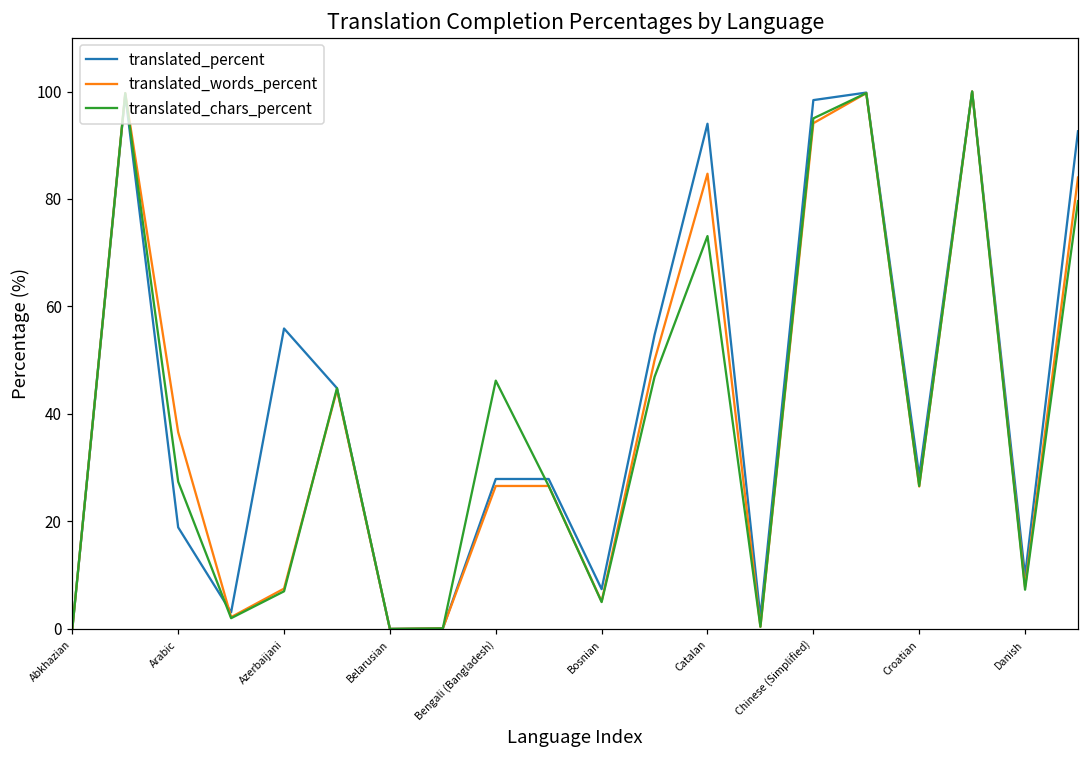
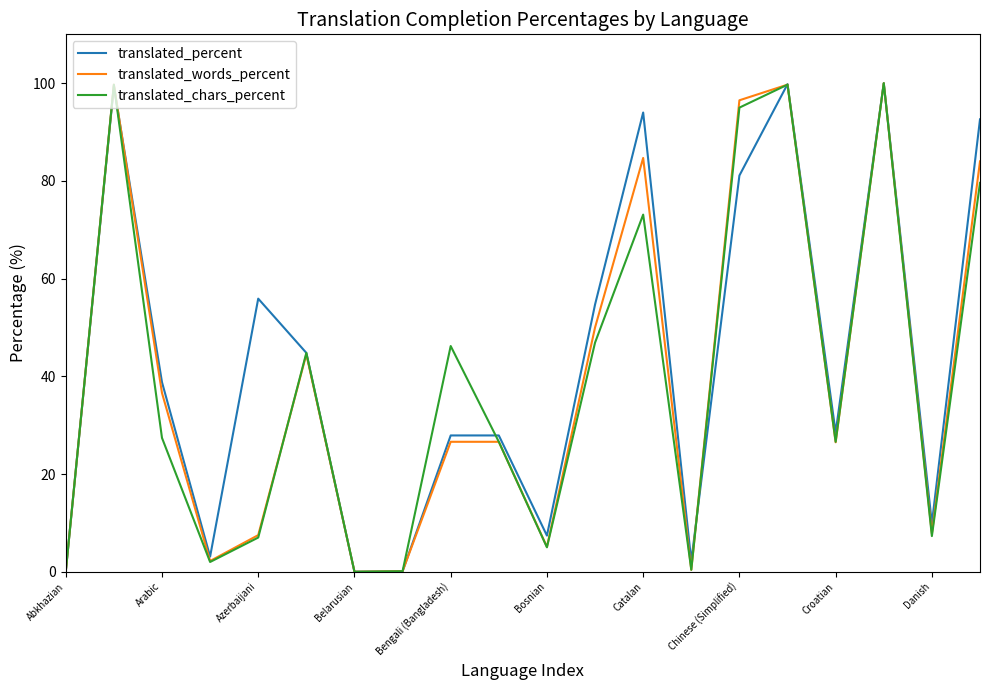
translated_percent, Arabic: 19 -> 39
translated_percent, Chinese (Simplified): 98 -> 81
translated_words_percent, Chinese (Simplified): 94 -> 97
